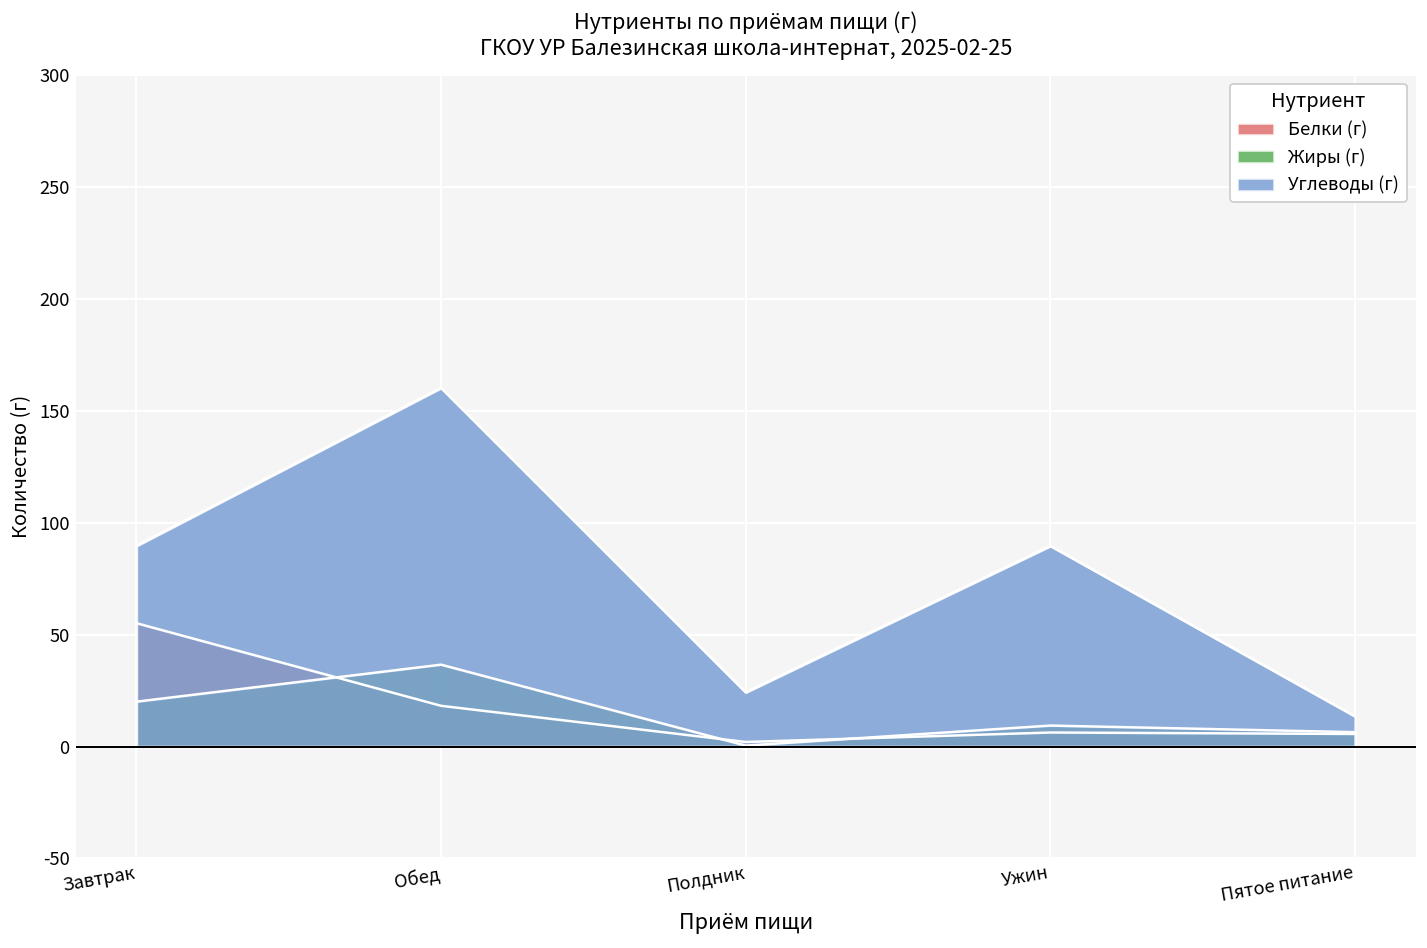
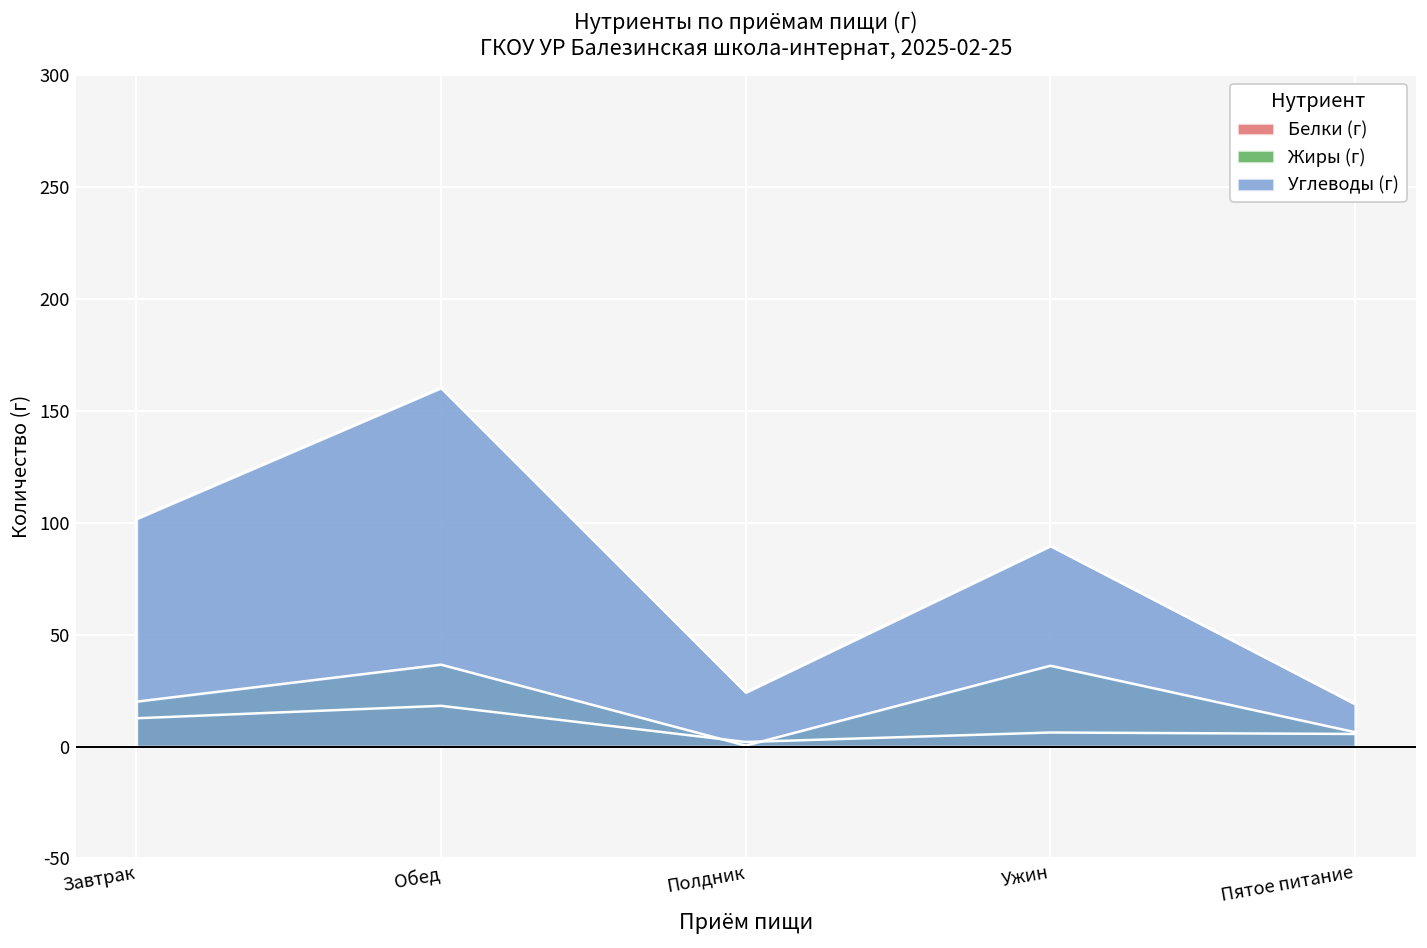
Белки (г), Завтрак: 55 -> 13
Углеводы (г), Завтрак: 90 -> 102
Жиры (г), Ужин: 9 -> 36
Углеводы (г), Пятое питание: 14 -> 19
